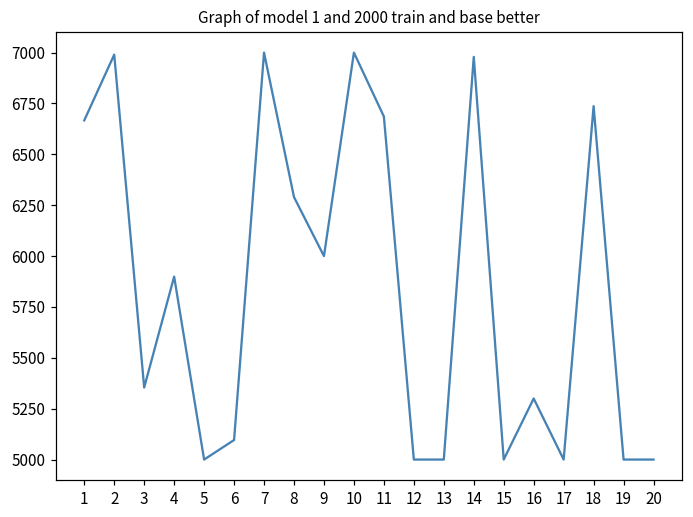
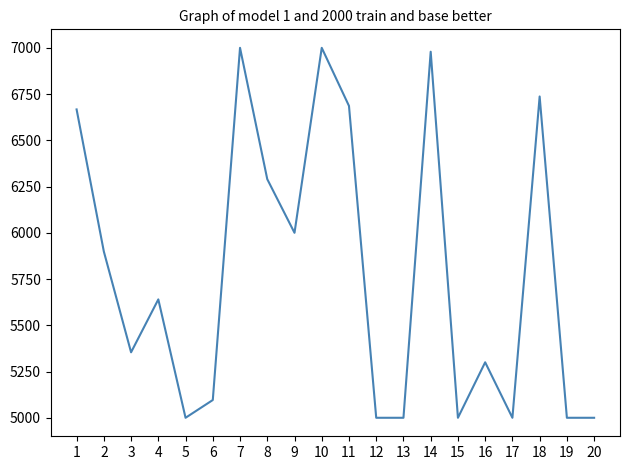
2: 6990 -> 5900
4: 5900 -> 5640
